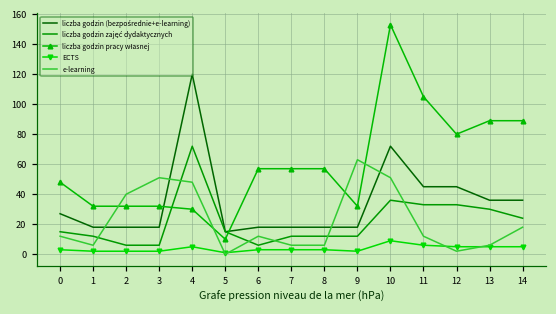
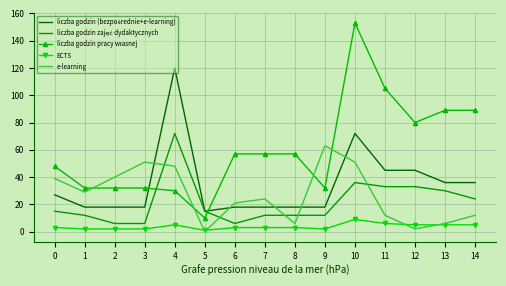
e-learning, 0: 12 -> 39
e-learning, 1: 6 -> 29
e-learning, 6: 12 -> 21
e-learning, 7: 6 -> 24
e-learning, 14: 18 -> 12
